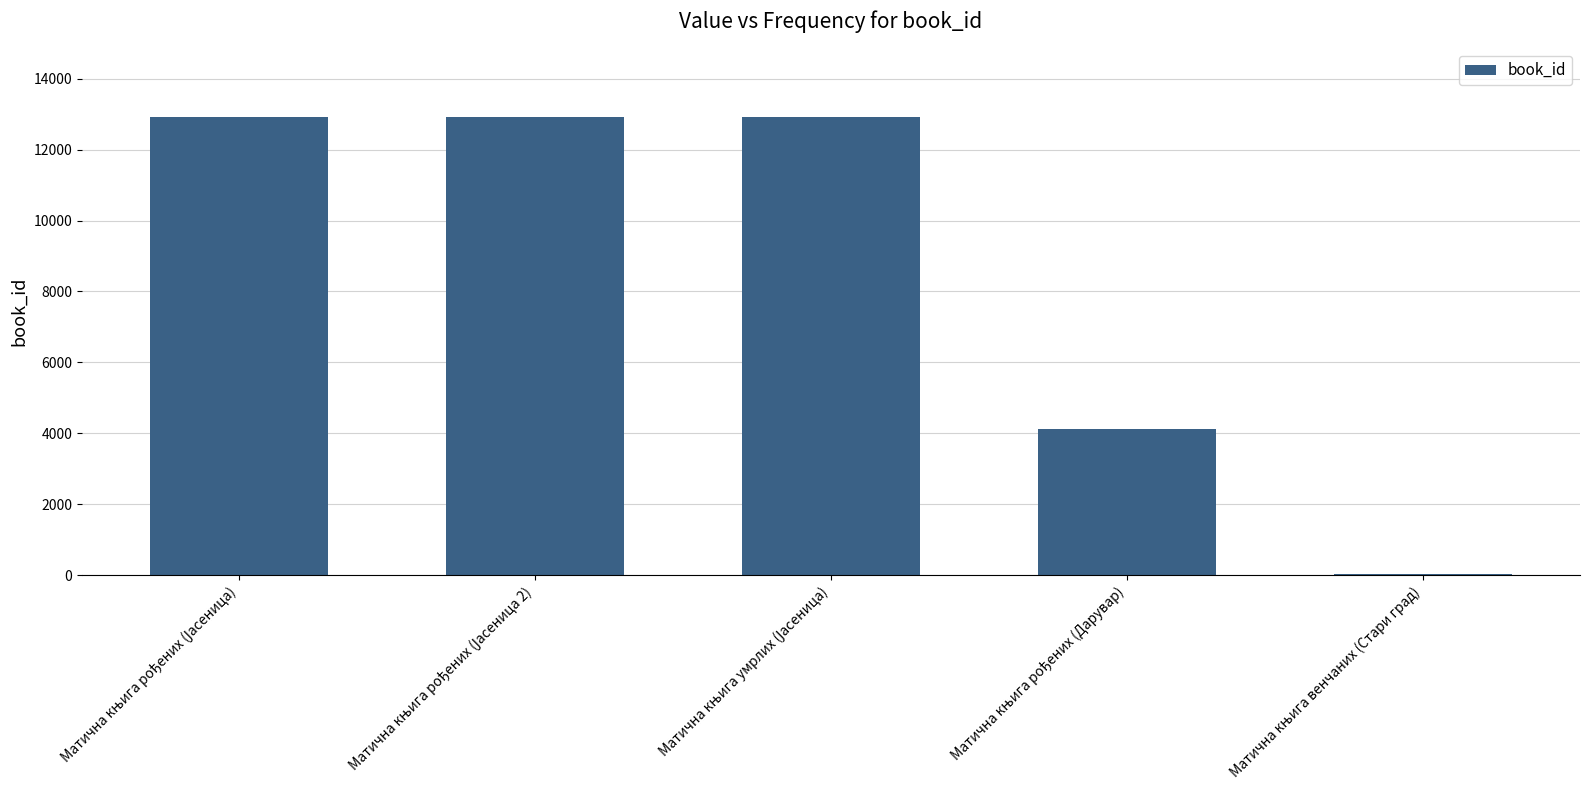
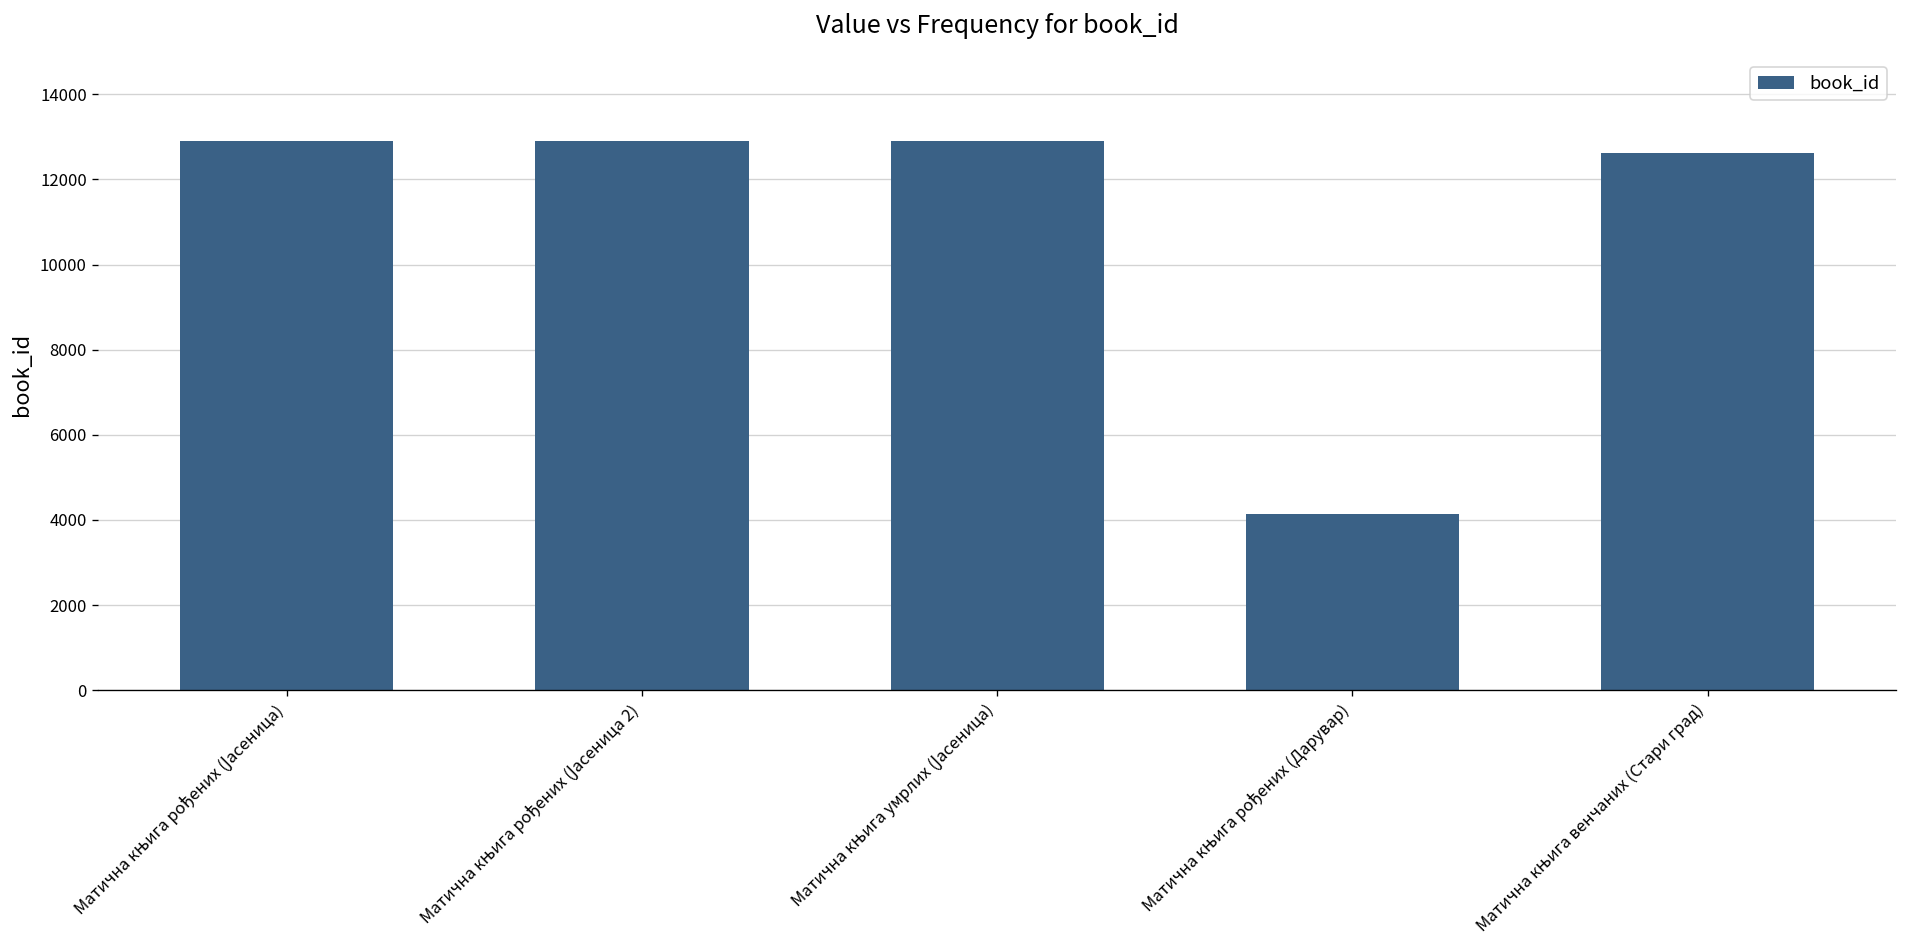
Матична књига венчаних (Стари град): 0 -> 12600
